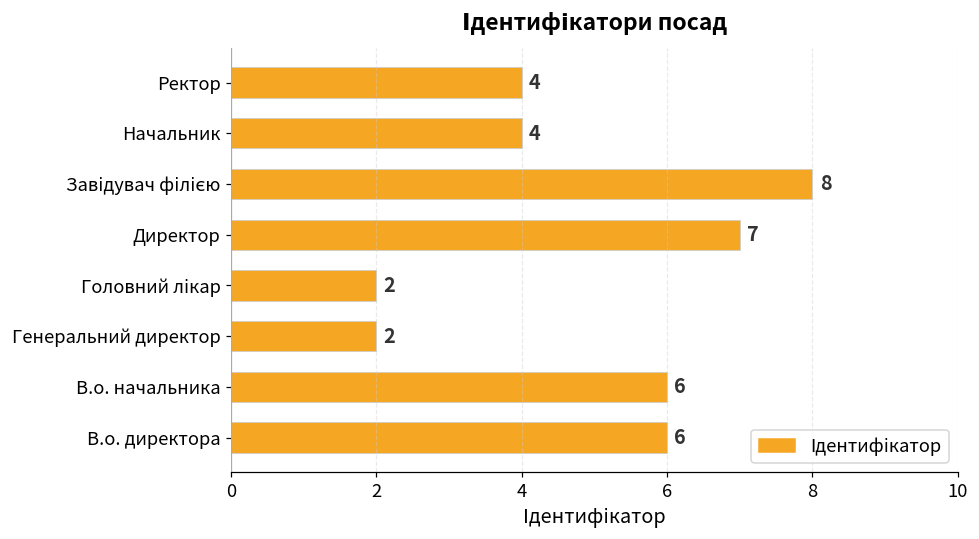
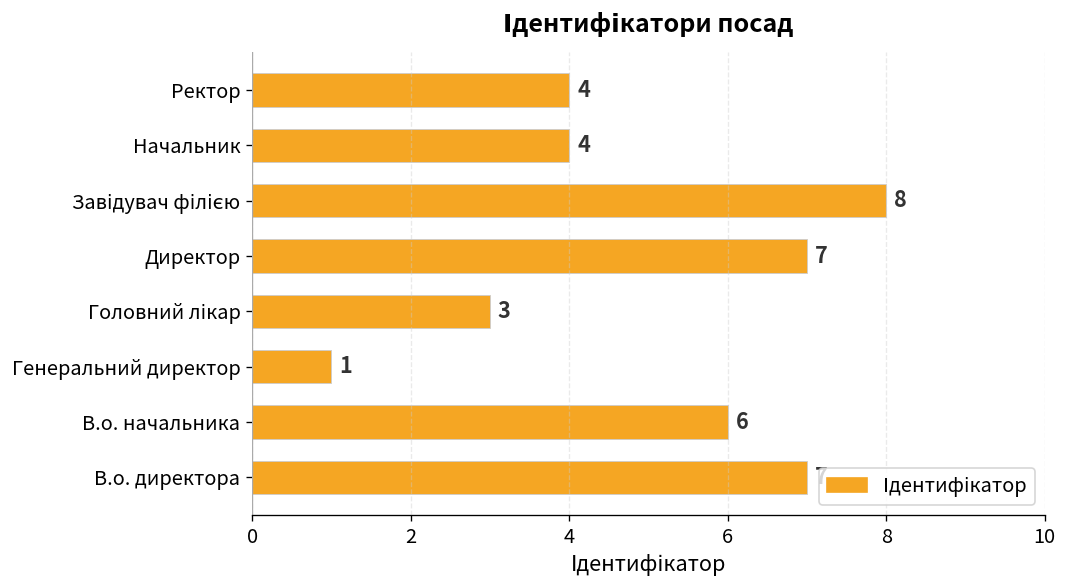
Головний лікар: 2 -> 3
Генеральний директор: 2 -> 1
В.о. директора: 6 -> 7
